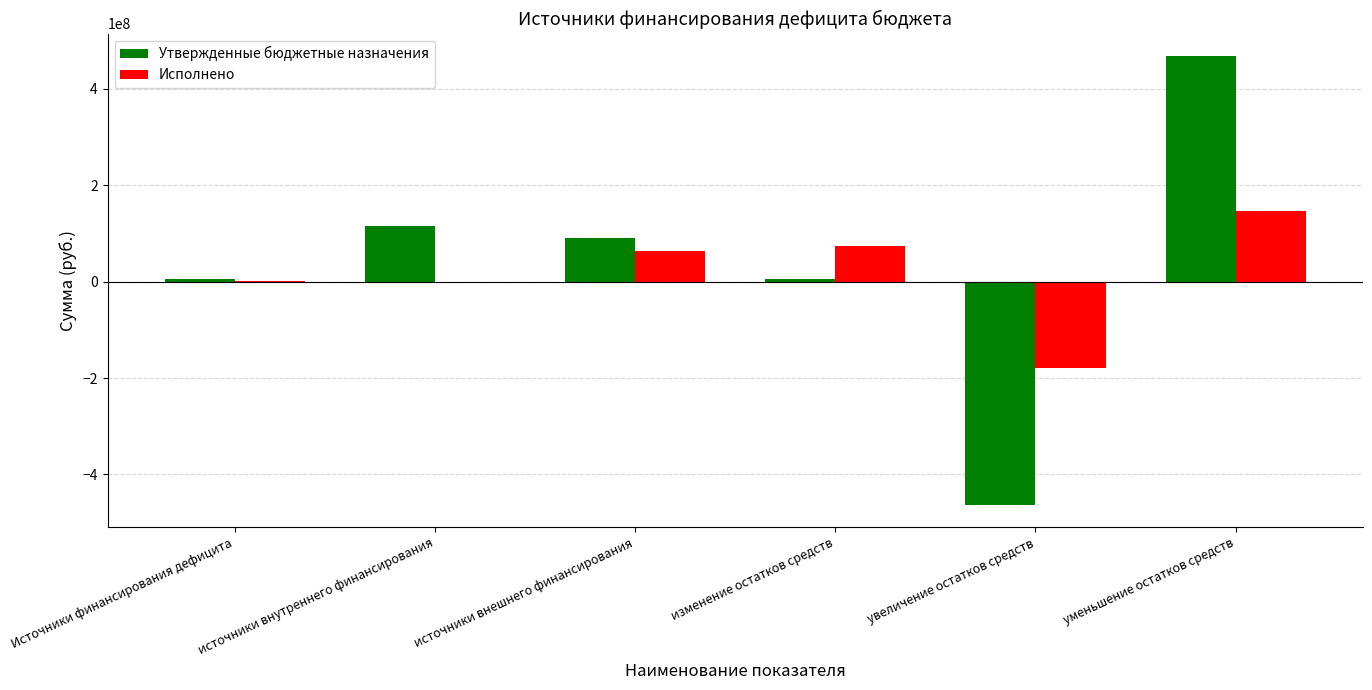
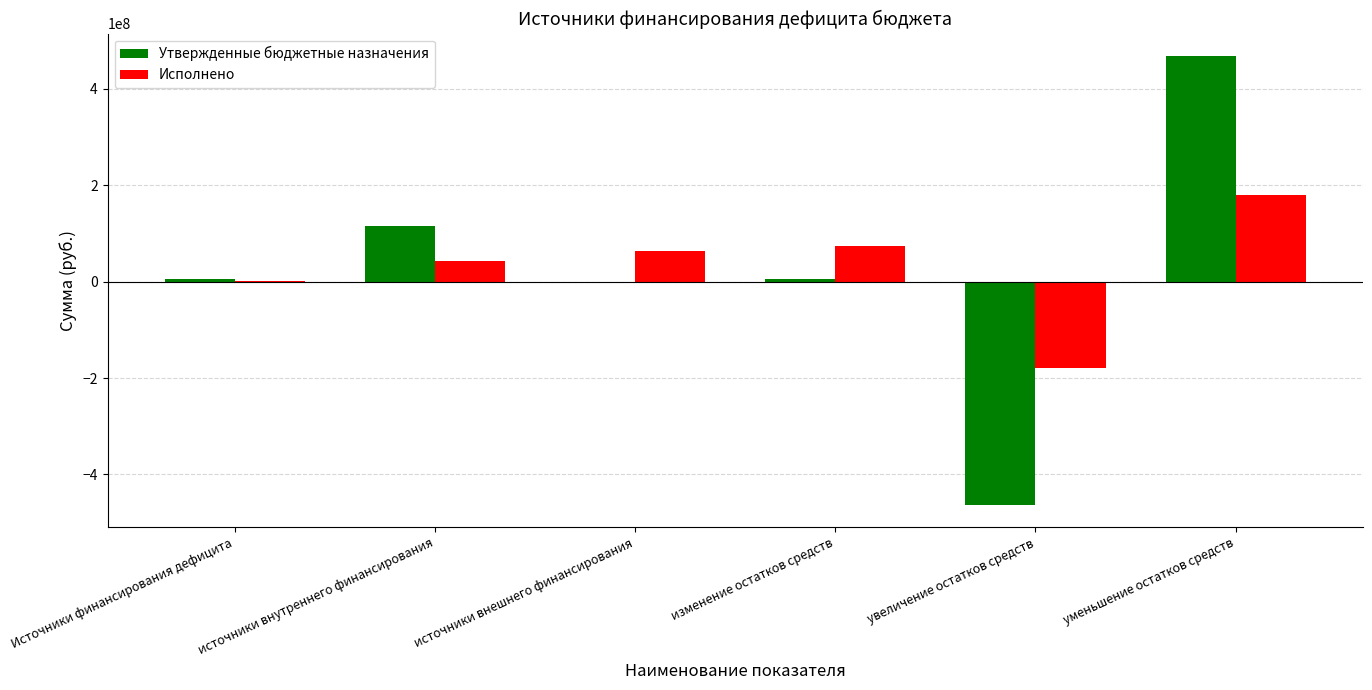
Исполнено, источники внутреннего финансирования: 0 -> 40000000
Утвержденные бюджетные назначения, источники внешнего финансирования: 90000000 -> 0
Исполнено, уменьшение остатков средств: 150000000 -> 180000000
